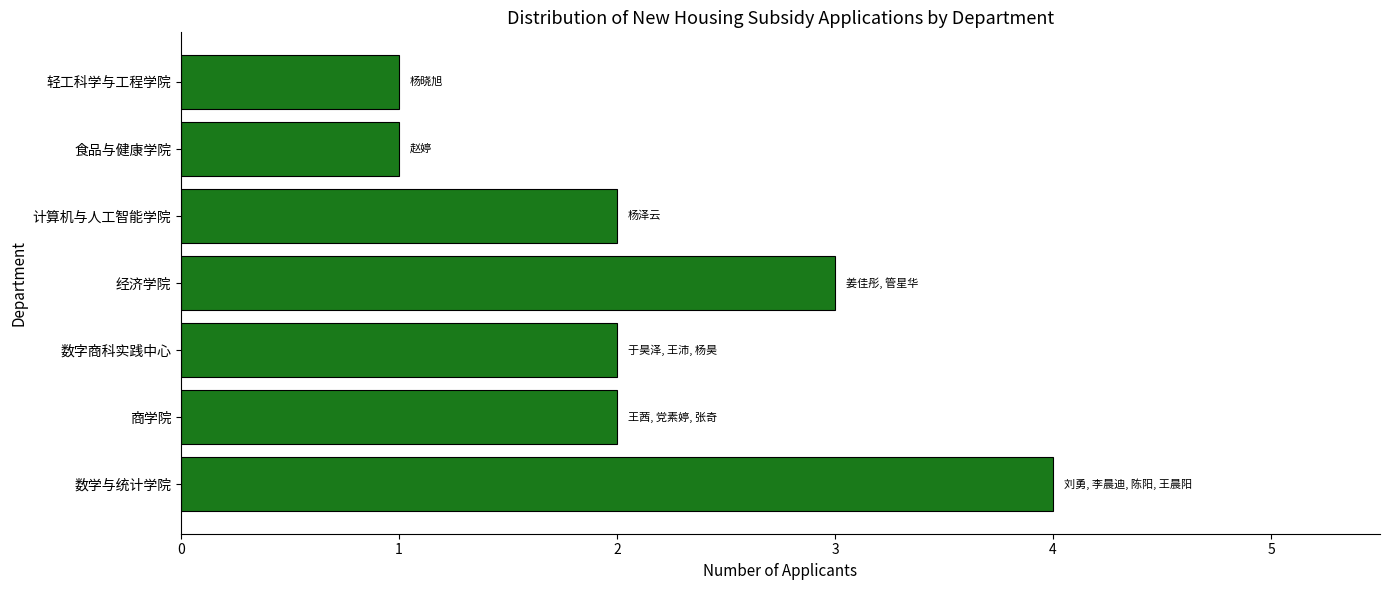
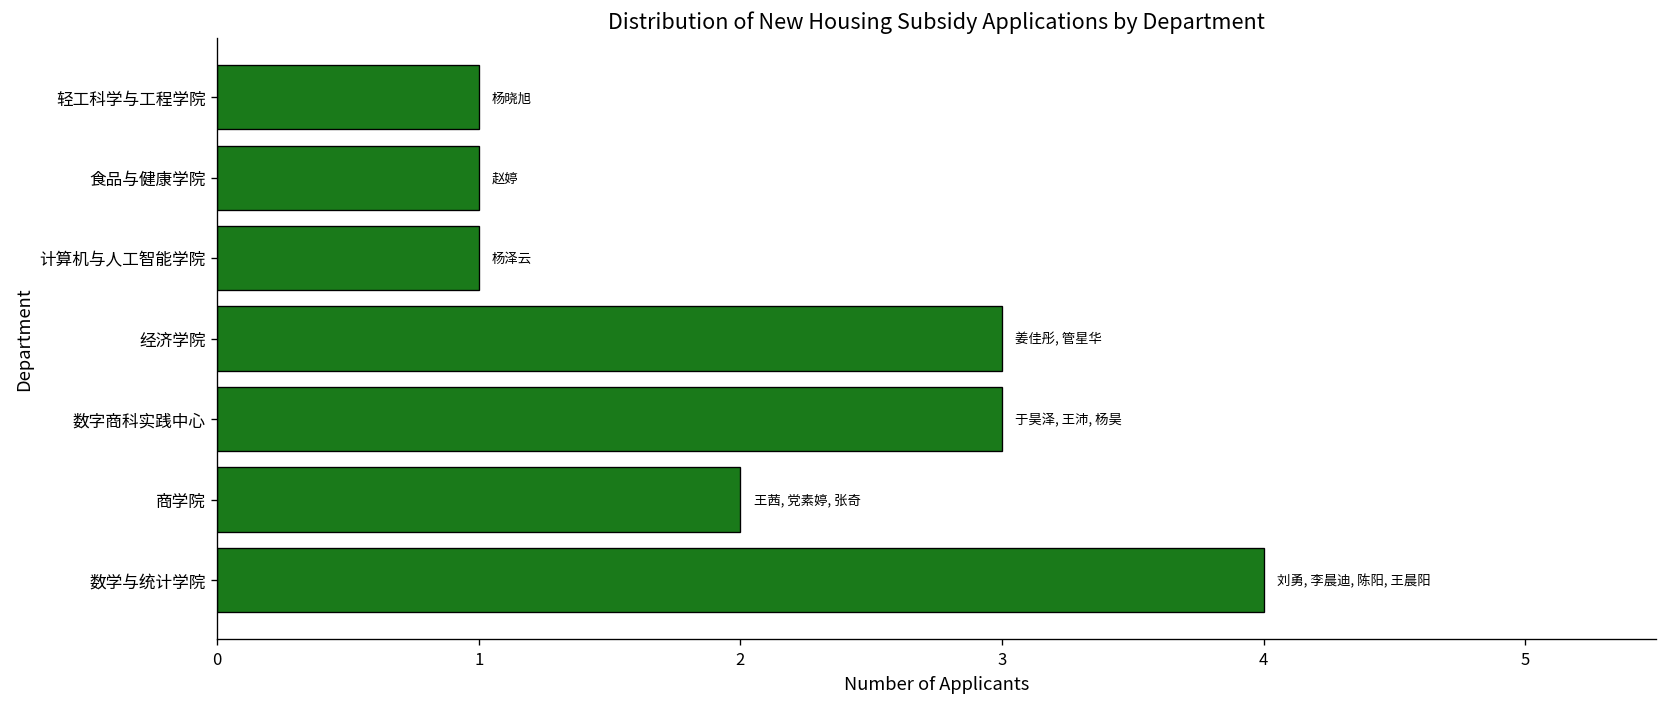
计算机与人工智能学院: 2 -> 1
数字商科实践中心: 2 -> 3
